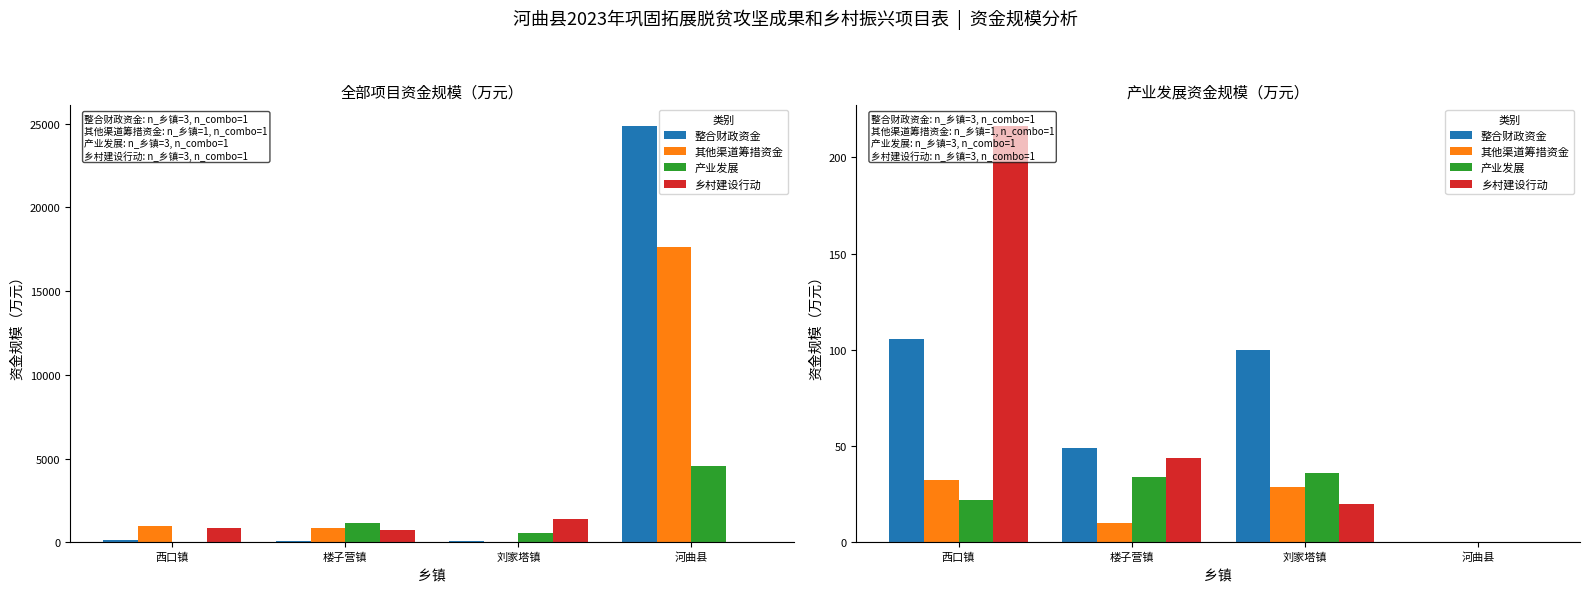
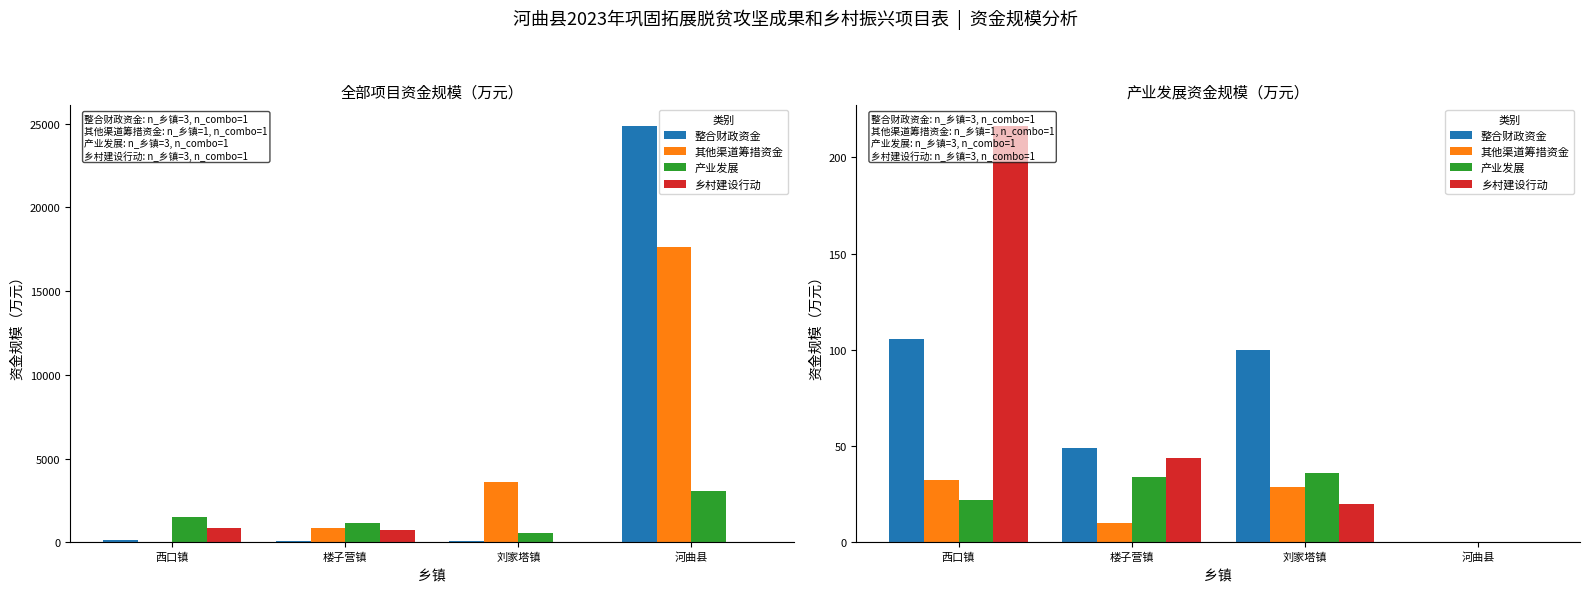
全部项目资金规模（万元）, 其他渠道筹措资金, 西口镇: 1000 -> 0
全部项目资金规模（万元）, 产业发展, 西口镇: 0 -> 1500
全部项目资金规模（万元）, 其他渠道筹措资金, 刘家塔镇: 0 -> 3600
全部项目资金规模（万元）, 乡村建设行动, 刘家塔镇: 1400 -> 0
全部项目资金规模（万元）, 产业发展, 河曲县: 4600 -> 3000
